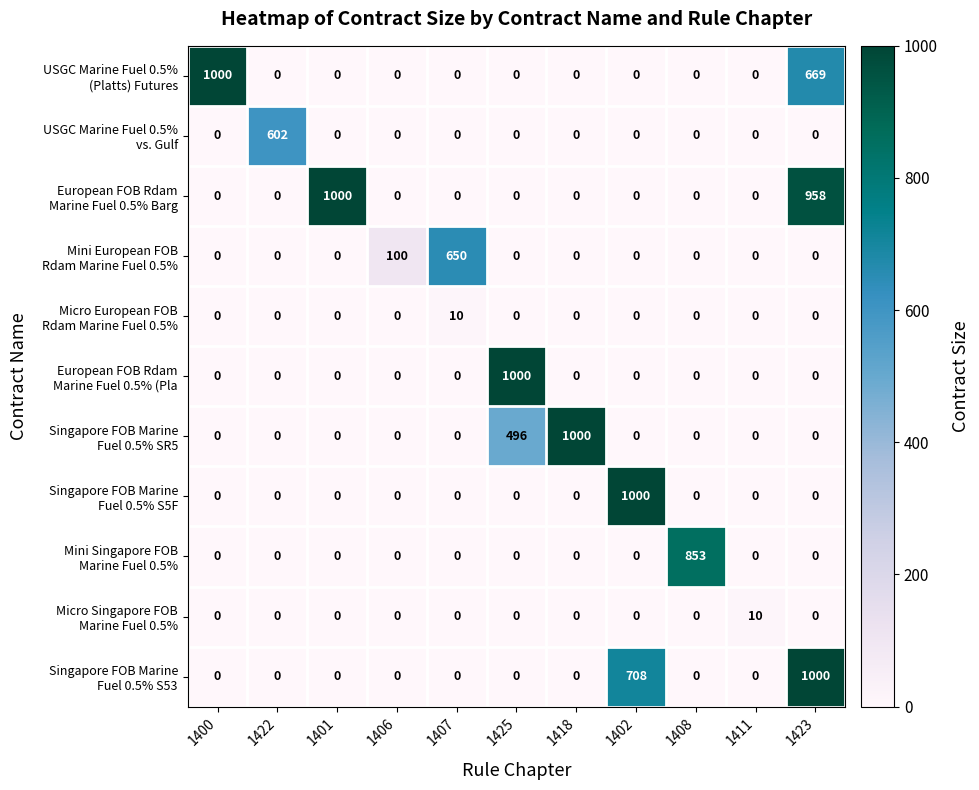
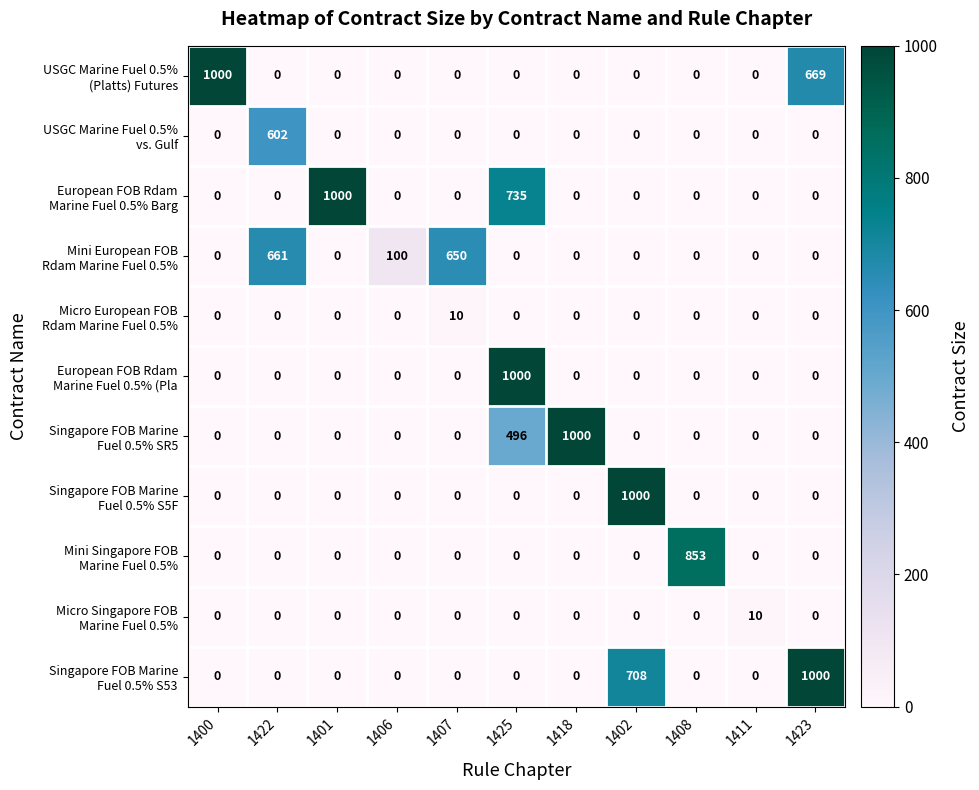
European FOB Rdam Marine Fuel 0.5% Barg, 1425: 0 -> 735
European FOB Rdam Marine Fuel 0.5% Barg, 1423: 958 -> 0
Mini European FOB Rdam Marine Fuel 0.5%, 1422: 0 -> 661
